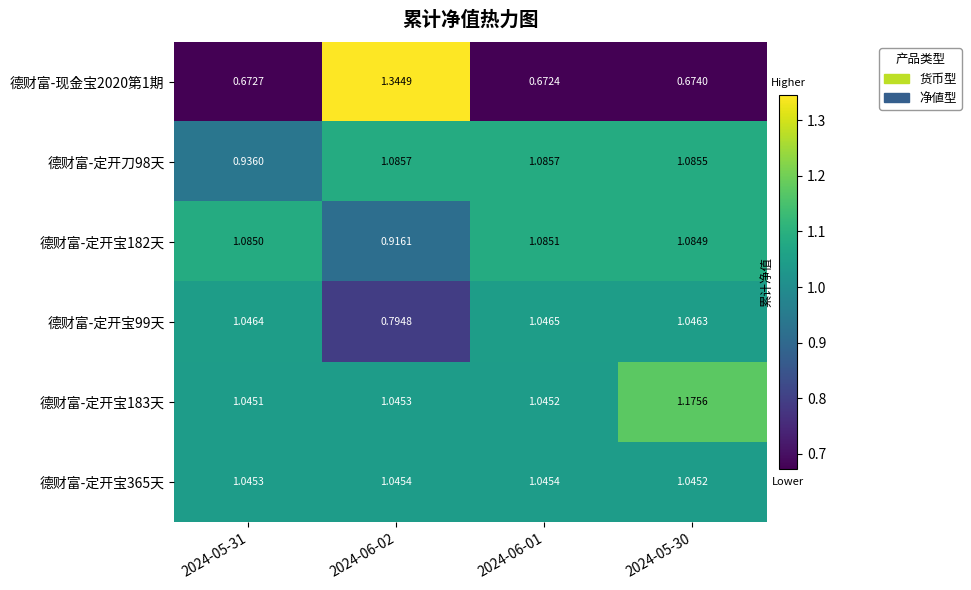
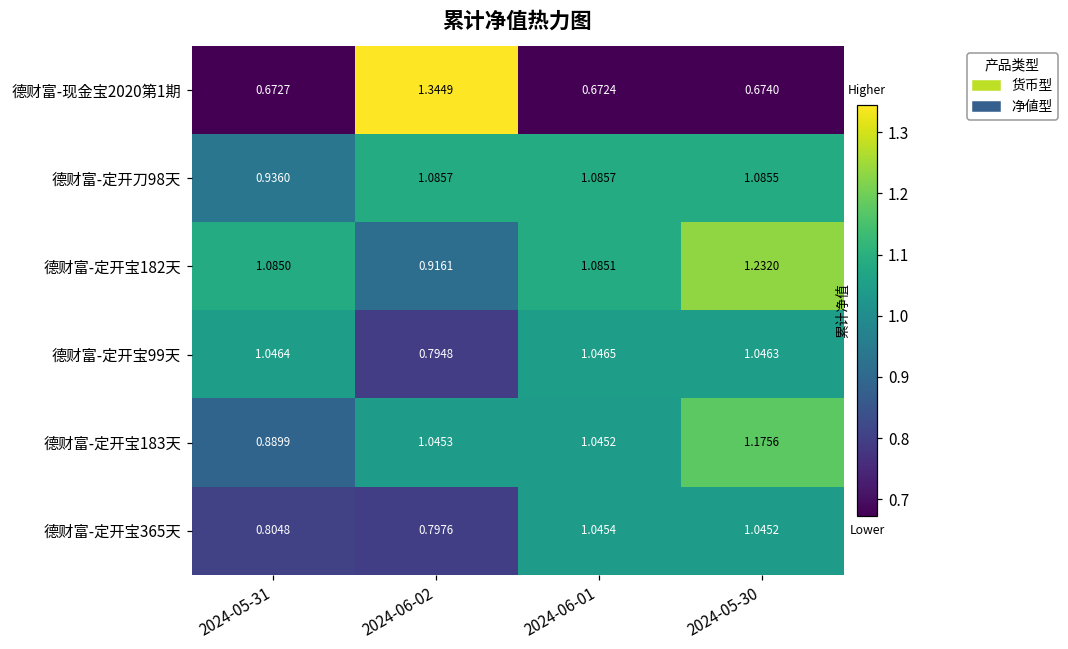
德财富-定开宝182天, 2024-05-30: 1.0849 -> 1.2320
德财富-定开宝183天, 2024-05-31: 1.0451 -> 0.8899
德财富-定开宝365天, 2024-05-31: 1.0453 -> 0.8048
德财富-定开宝365天, 2024-06-02: 1.0454 -> 0.7976
